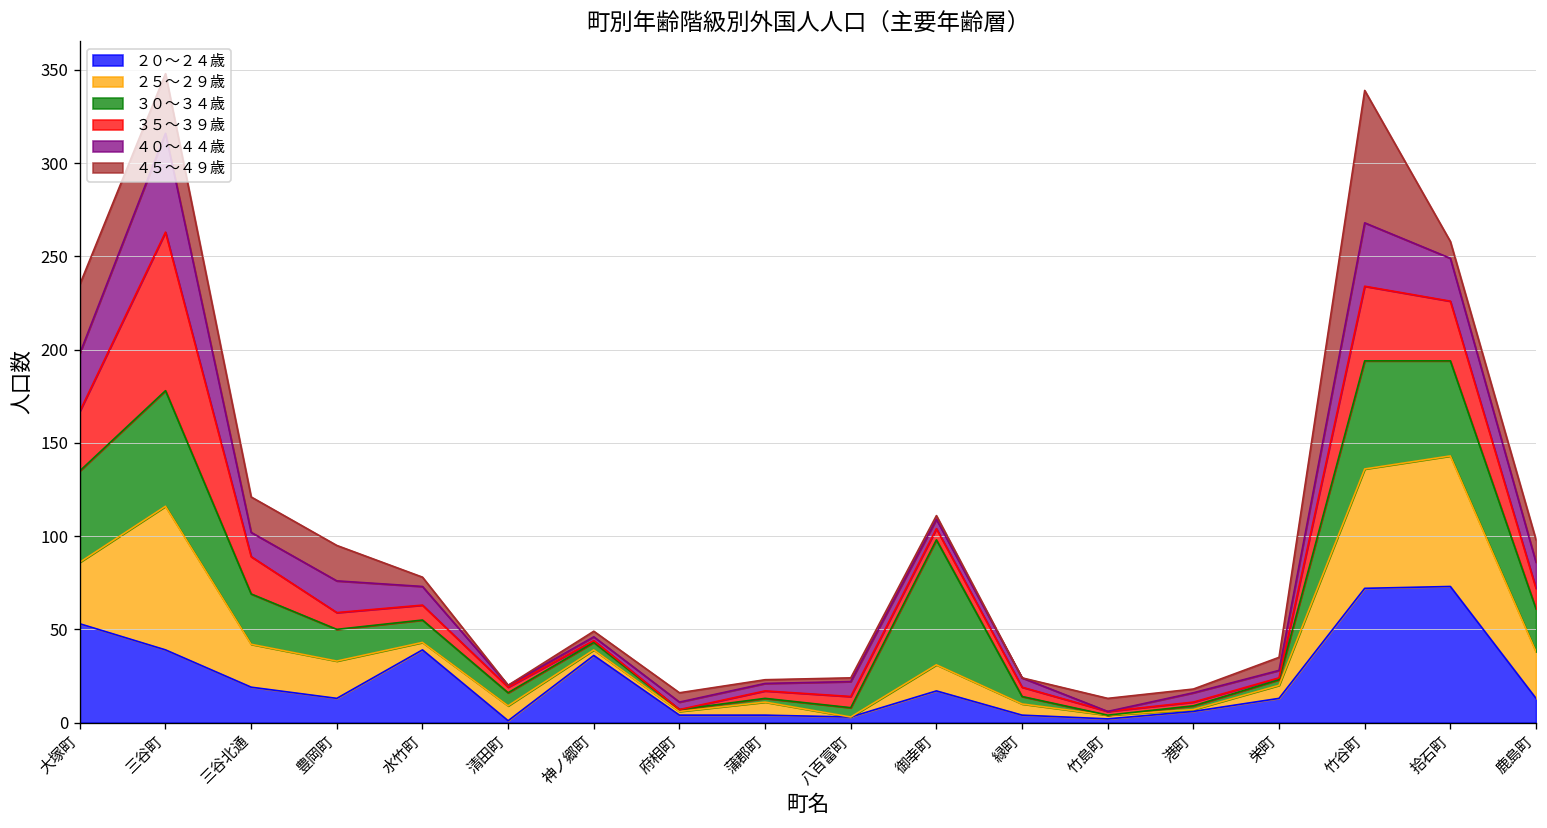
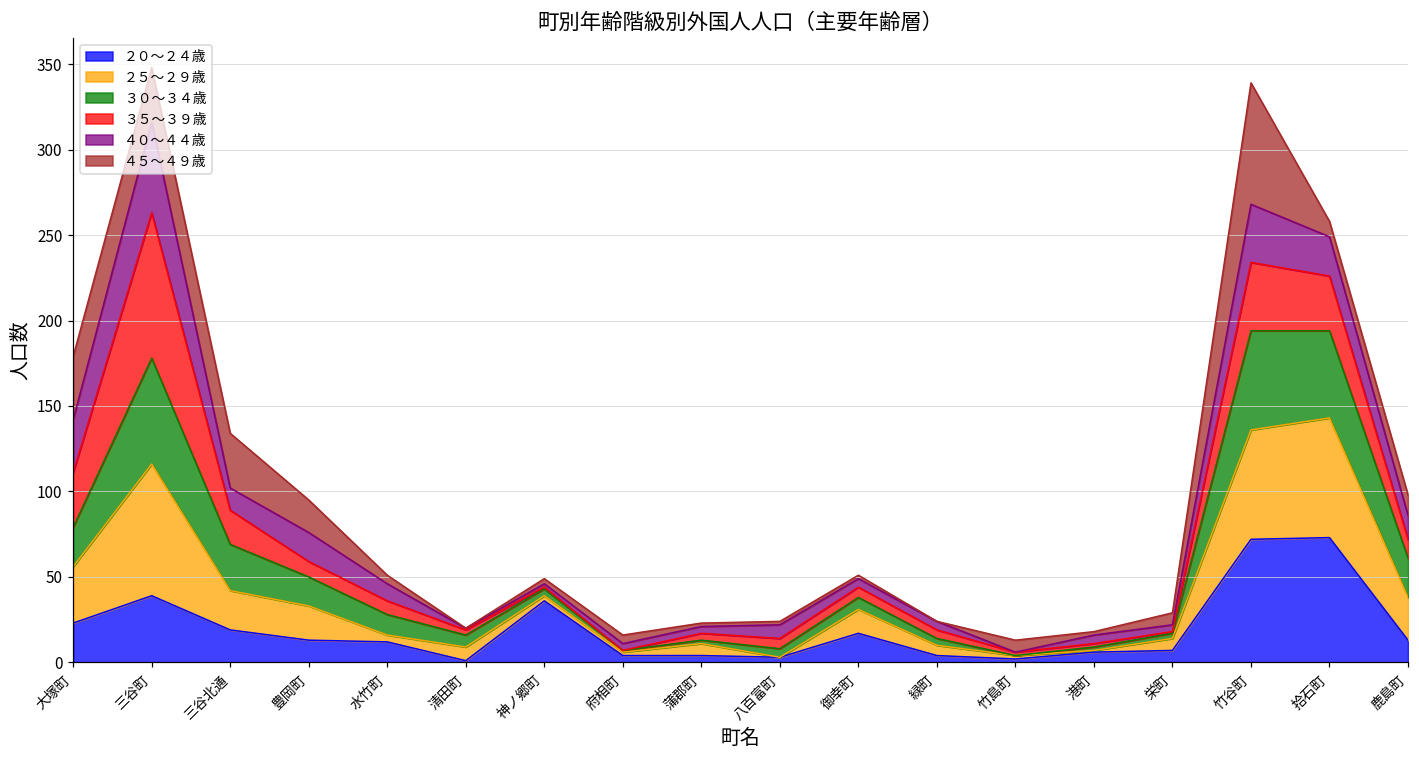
２０～２４歳, 大塚町: 53 -> 23
３０～３４歳, 大塚町: 49 -> 23
４５～４９歳, 三谷北通: 19 -> 32
２０～２４歳, 水竹町: 39 -> 12
３０～３４歳, 御幸町: 67 -> 7
２０～２４歳, 栄町: 13 -> 7
